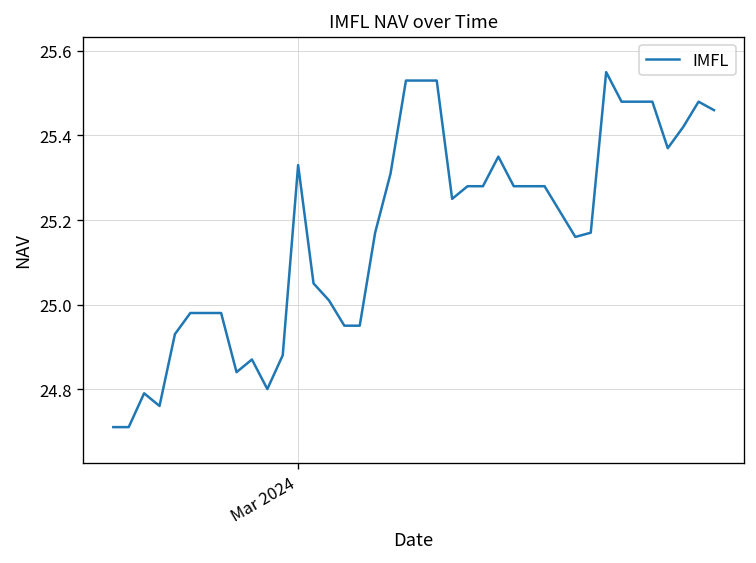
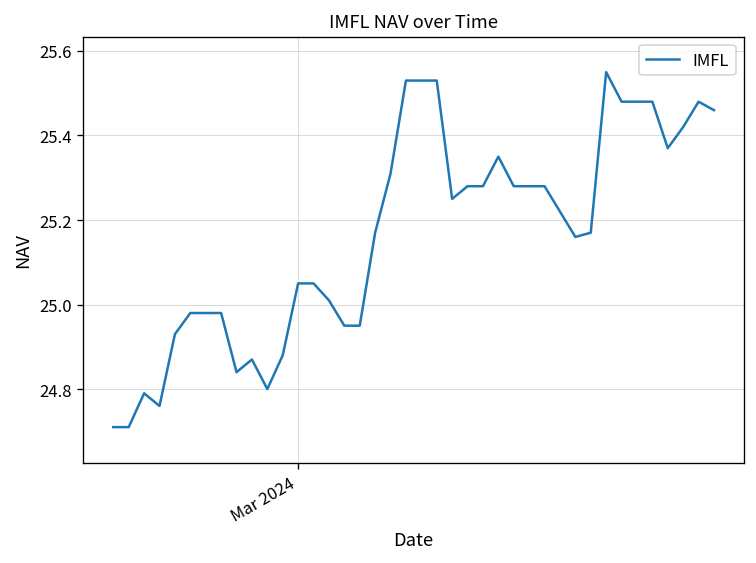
Mar 2024: 25.33 -> 25.05
